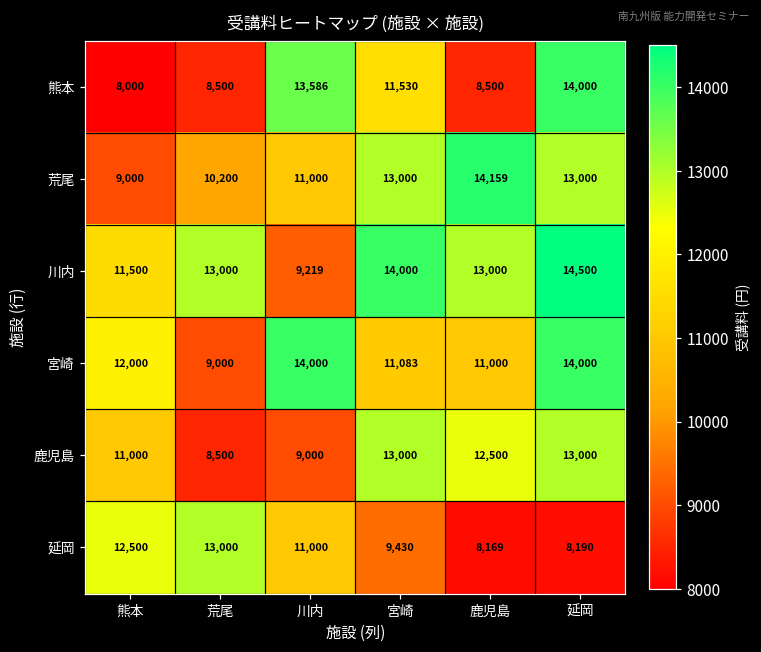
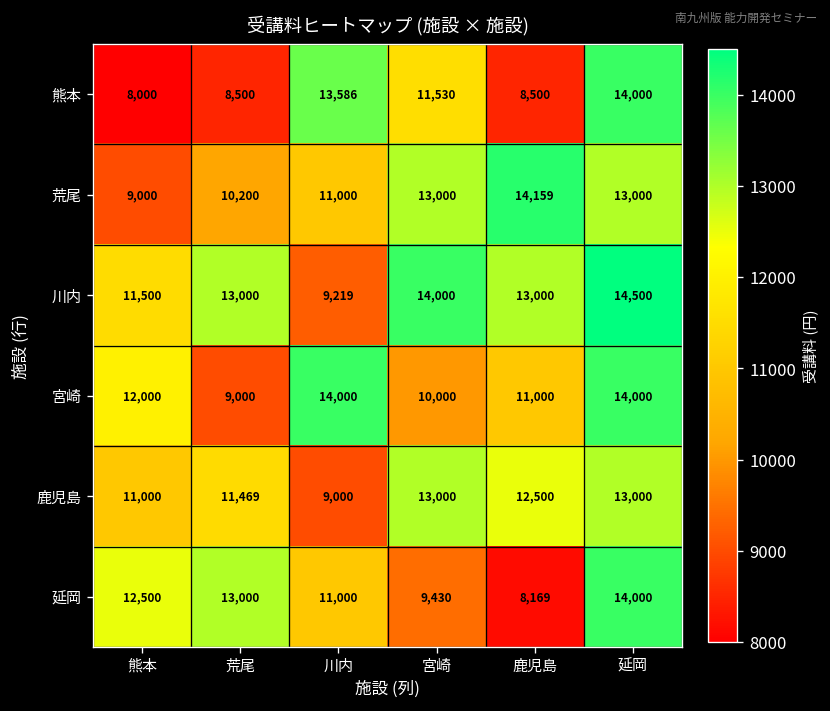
宮崎, 宮崎: 11,083 -> 10,000
鹿児島, 荒尾: 8,500 -> 11,469
延岡, 延岡: 8,190 -> 14,000
